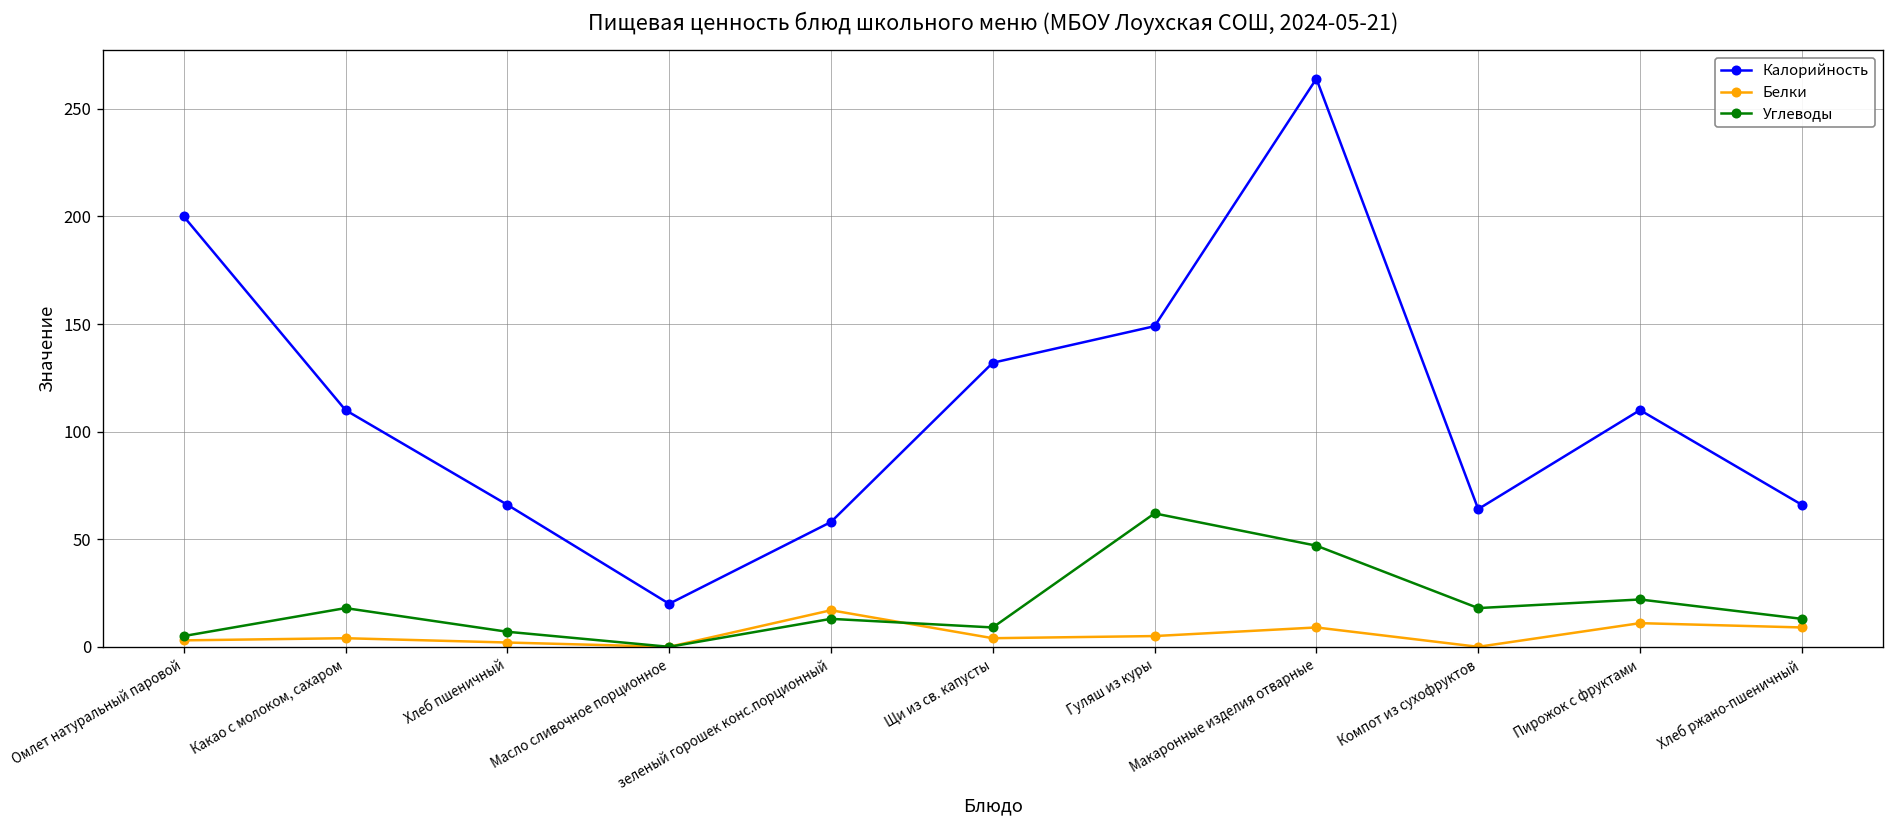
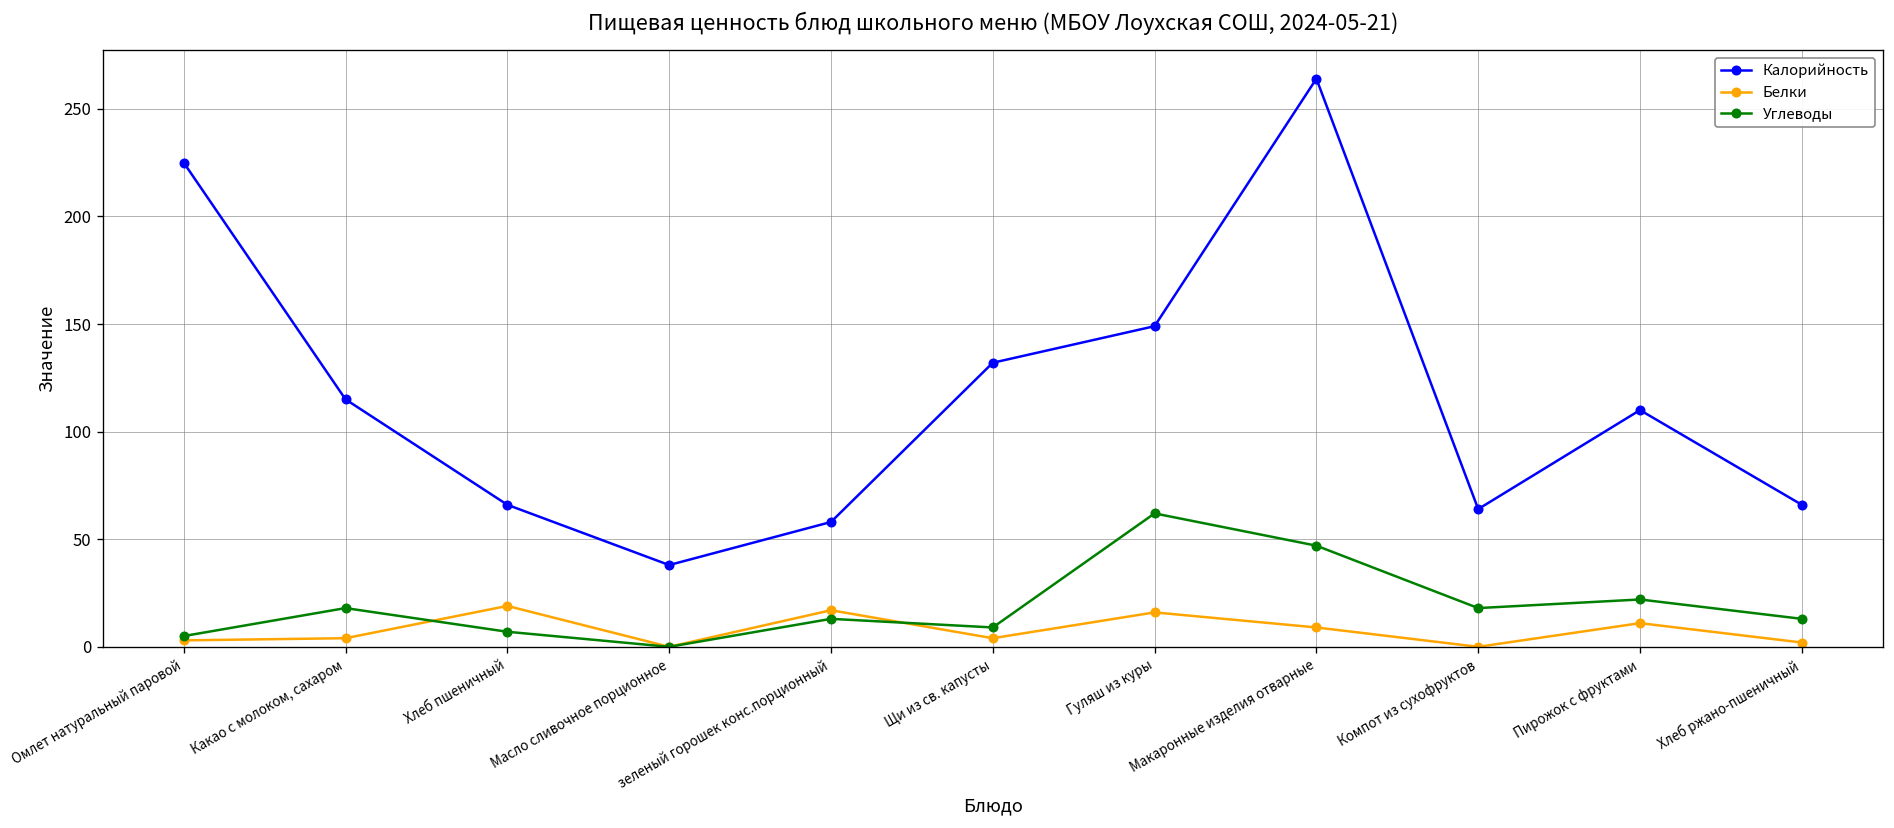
Калорийность, Омлет натуральный паровой: 200 -> 225
Калорийность, Какао с молоком, сахаром: 110 -> 115
Белки, Хлеб пшеничный: 2 -> 19
Калорийность, Масло сливочное порционное: 20 -> 38
Белки, Гуляш из куры: 5 -> 16
Белки, Хлеб ржано-пшеничный: 9 -> 2
